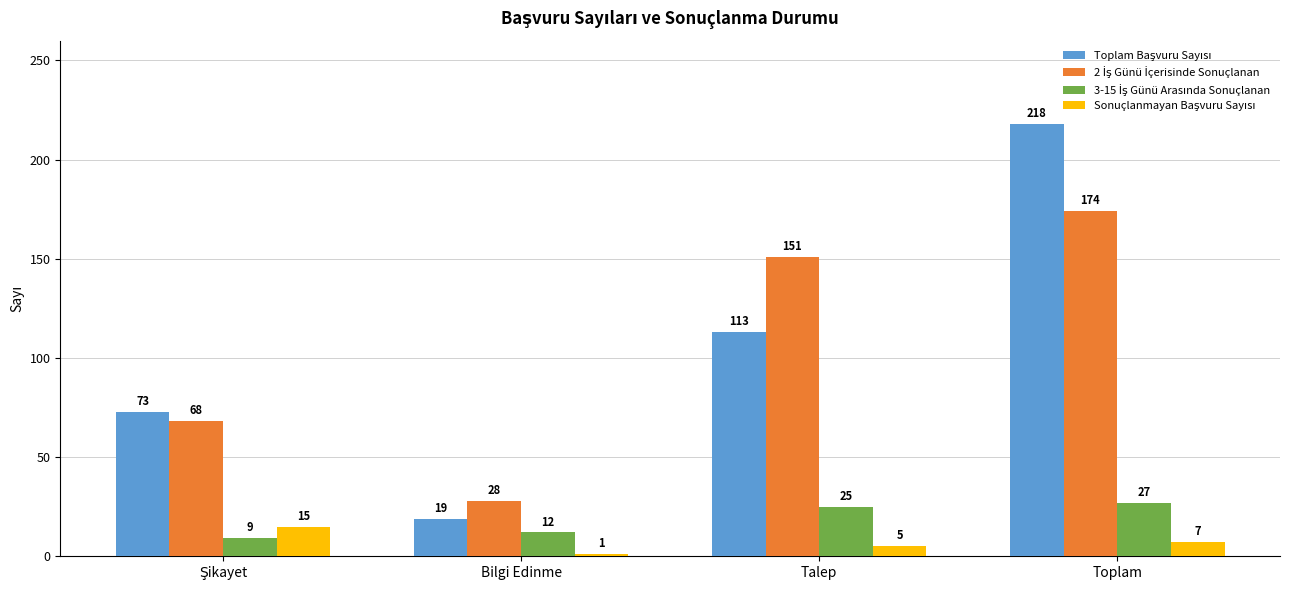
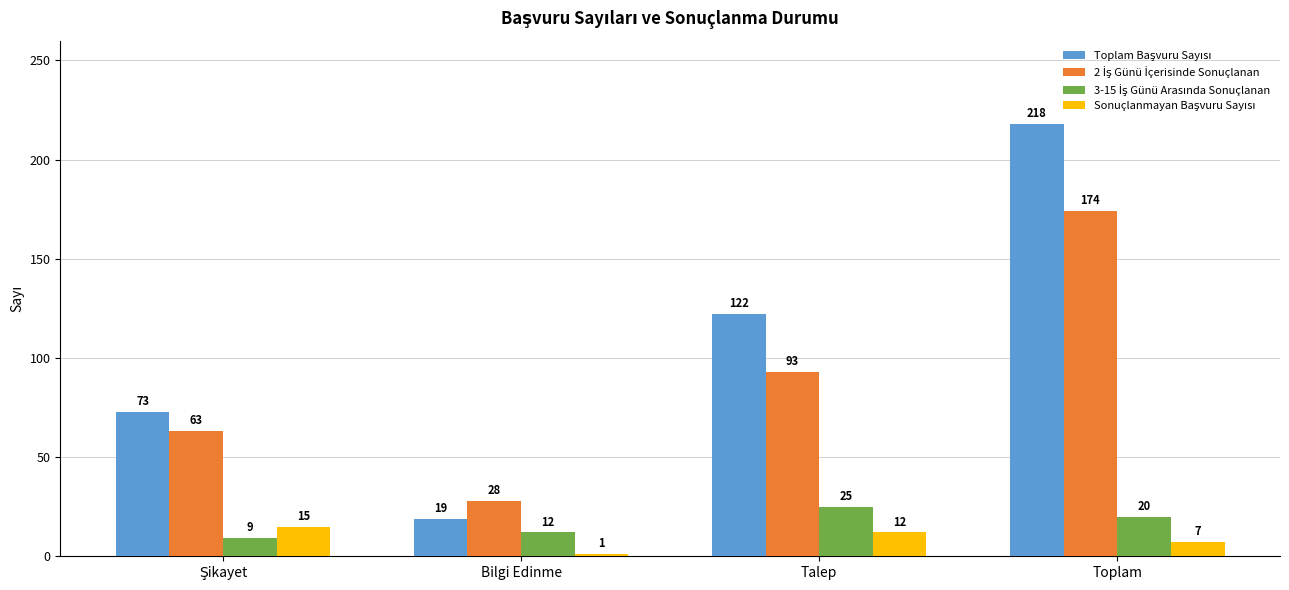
2 İş Günü İçerisinde Sonuçlanan, Şikayet: 68 -> 63
Toplam Başvuru Sayısı, Talep: 113 -> 122
2 İş Günü İçerisinde Sonuçlanan, Talep: 151 -> 93
Sonuçlanmayan Başvuru Sayısı, Talep: 5 -> 12
3-15 İş Günü Arasında Sonuçlanan, Toplam: 27 -> 20
